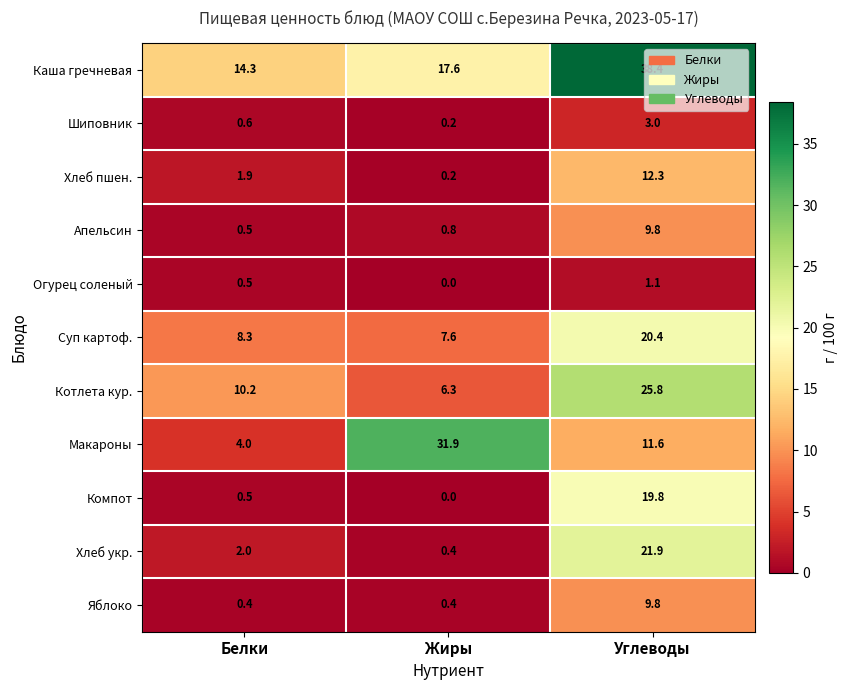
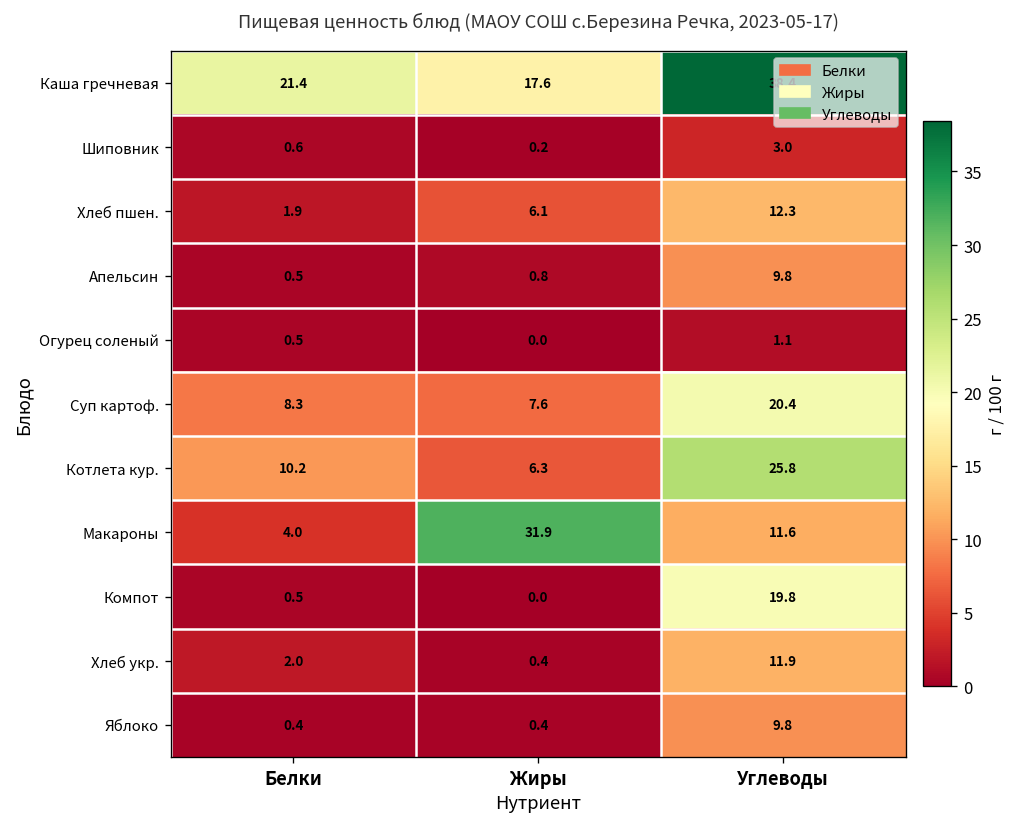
Каша гречневая, Белки: 14.3 -> 21.4
Хлеб пшен., Жиры: 0.2 -> 6.1
Хлеб укр., Углеводы: 21.9 -> 11.9
